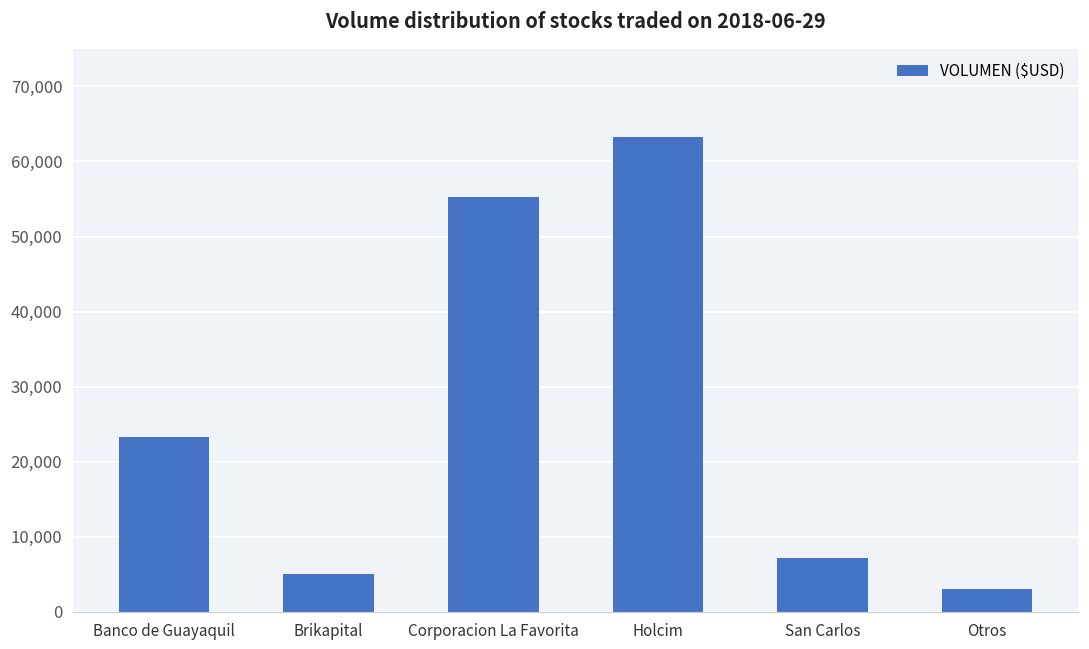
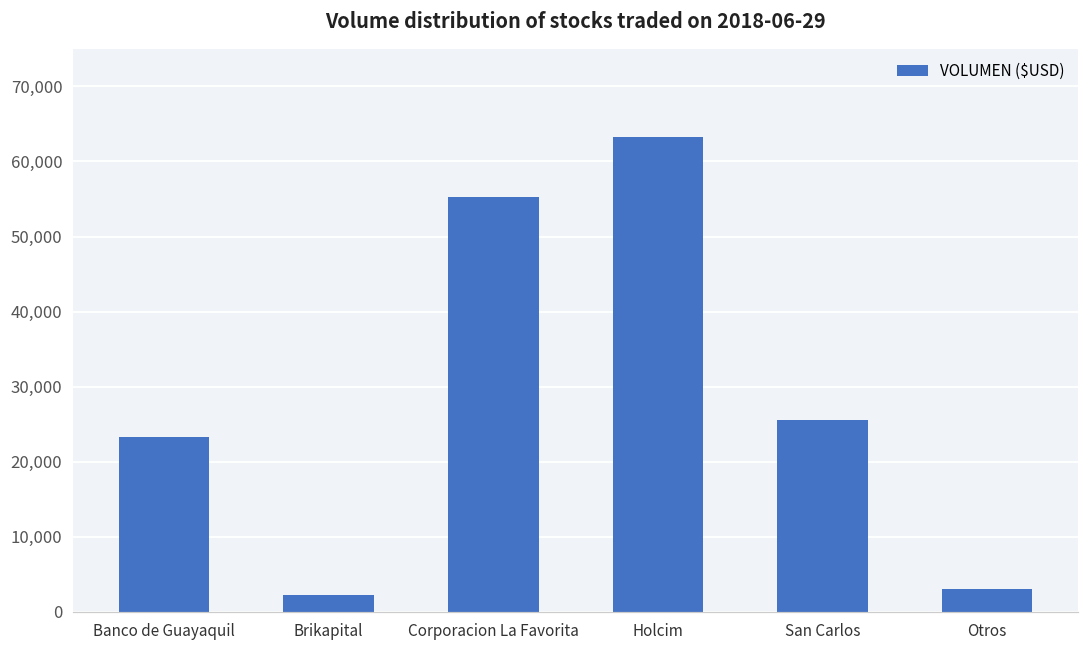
Brikapital: 5,000 -> 2,000
San Carlos: 7,000 -> 26,000
